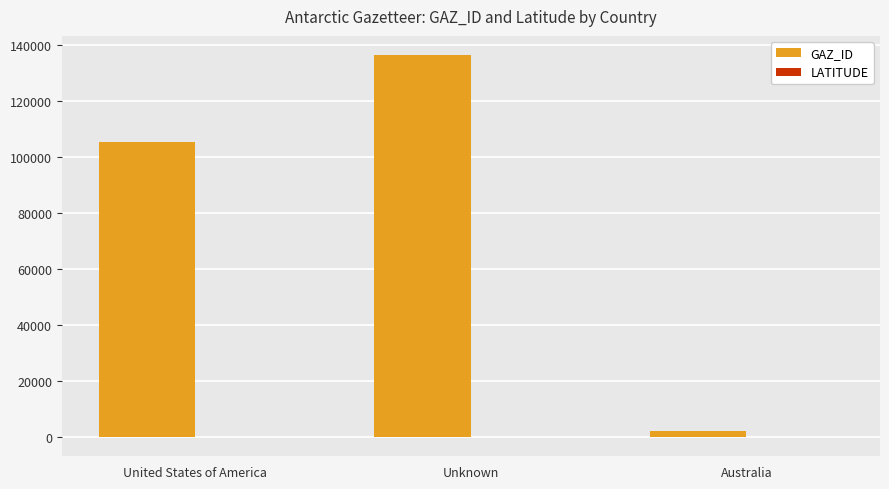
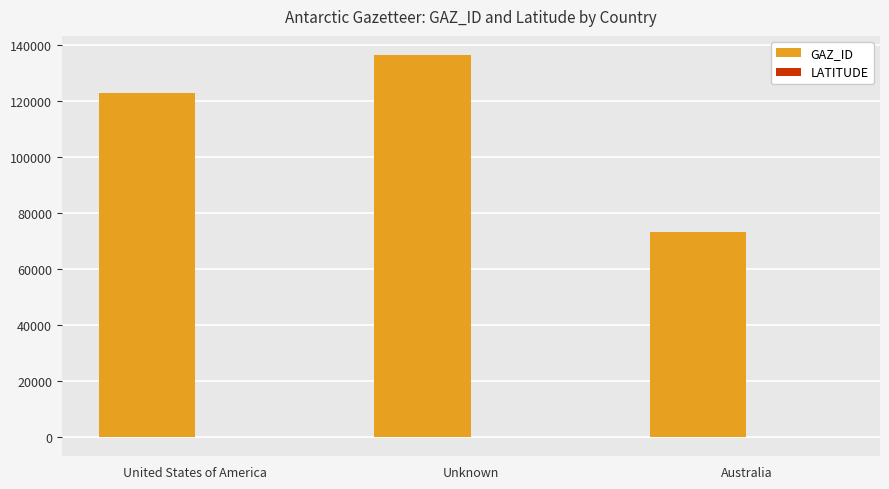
GAZ_ID, United States of America: 105000 -> 123000
GAZ_ID, Australia: 2000 -> 73000
